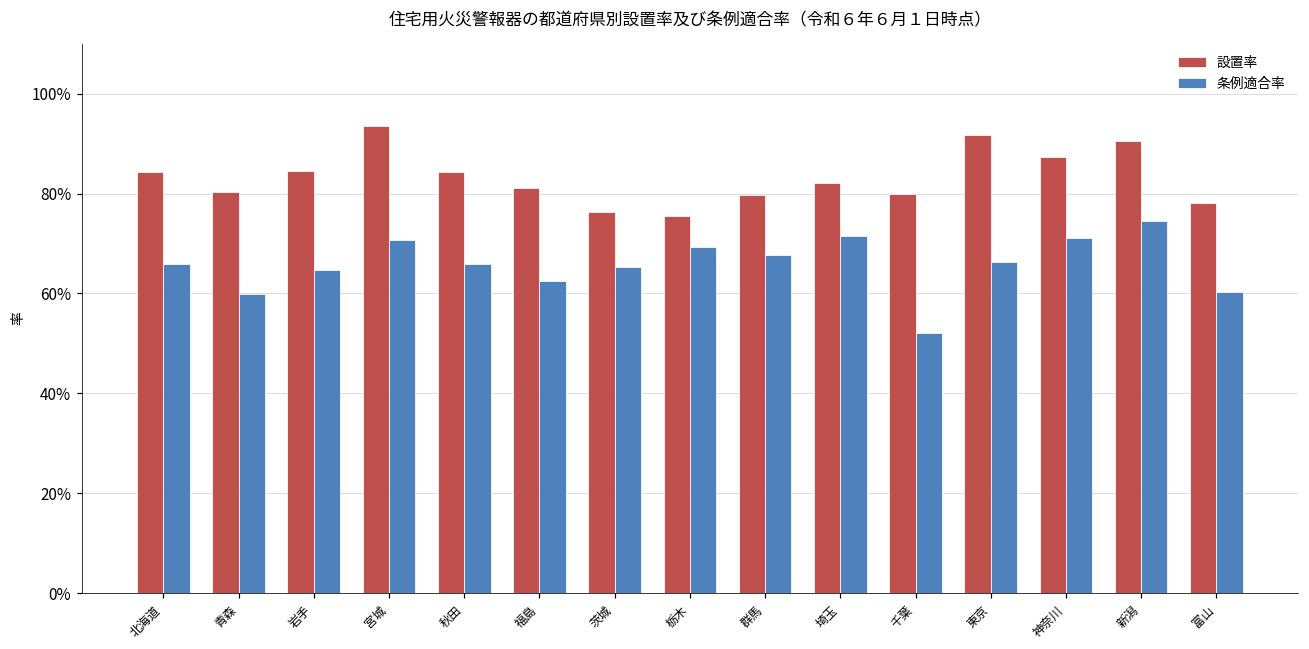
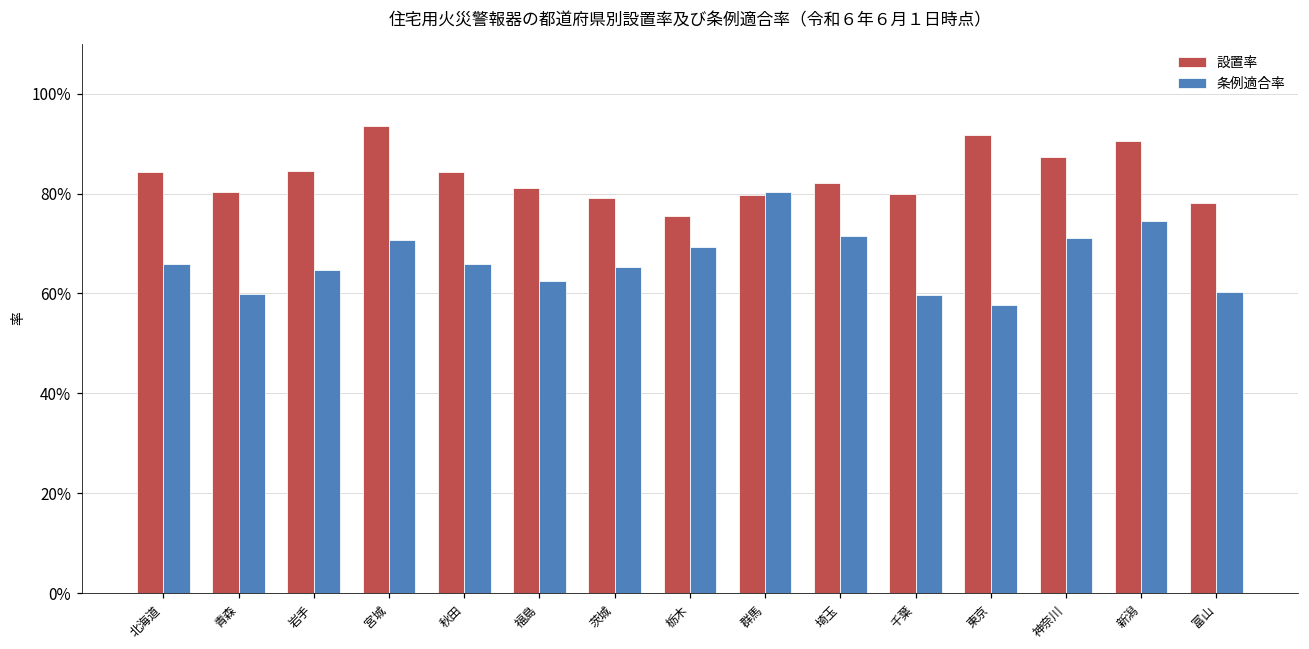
設置率, 茨城: 76% -> 79%
条例適合率, 群馬: 68% -> 80%
条例適合率, 千葉: 52% -> 60%
条例適合率, 東京: 66% -> 58%
